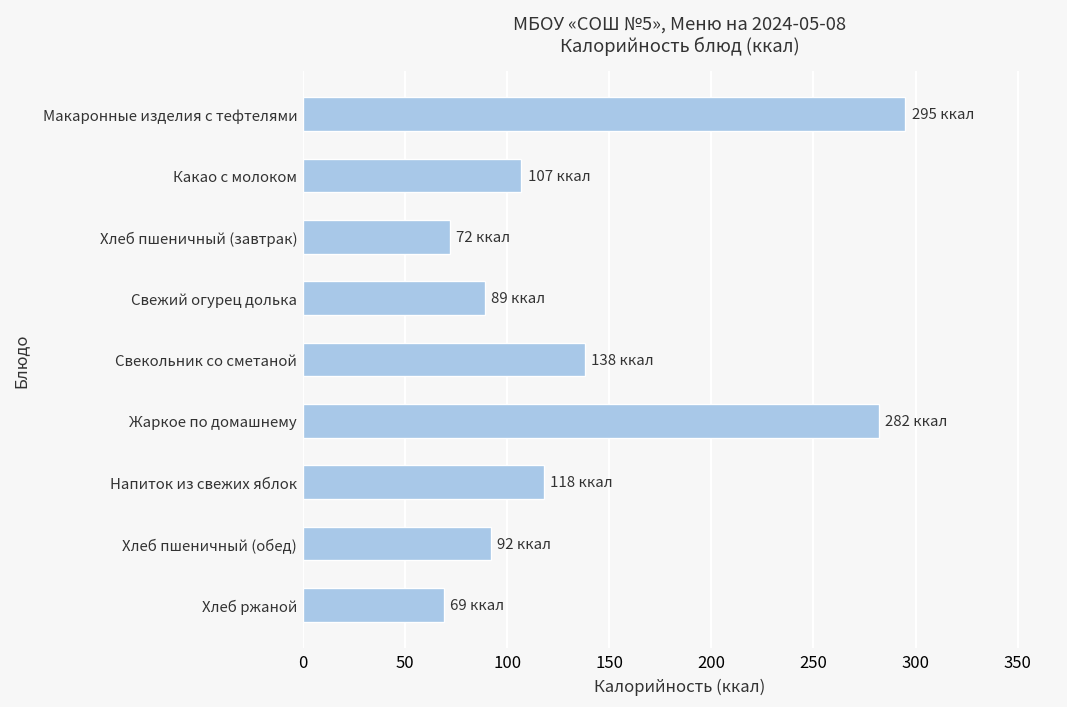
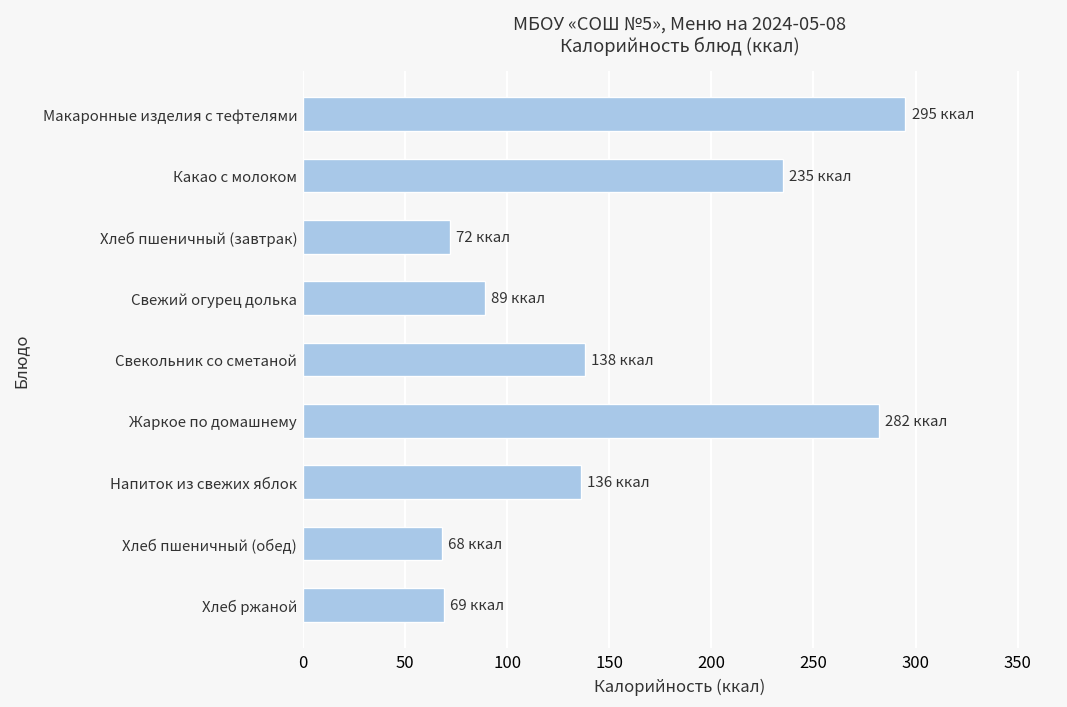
Какао с молоком: 107 -> 235
Напиток из свежих яблок: 118 -> 136
Хлеб пшеничный (обед): 92 -> 68
